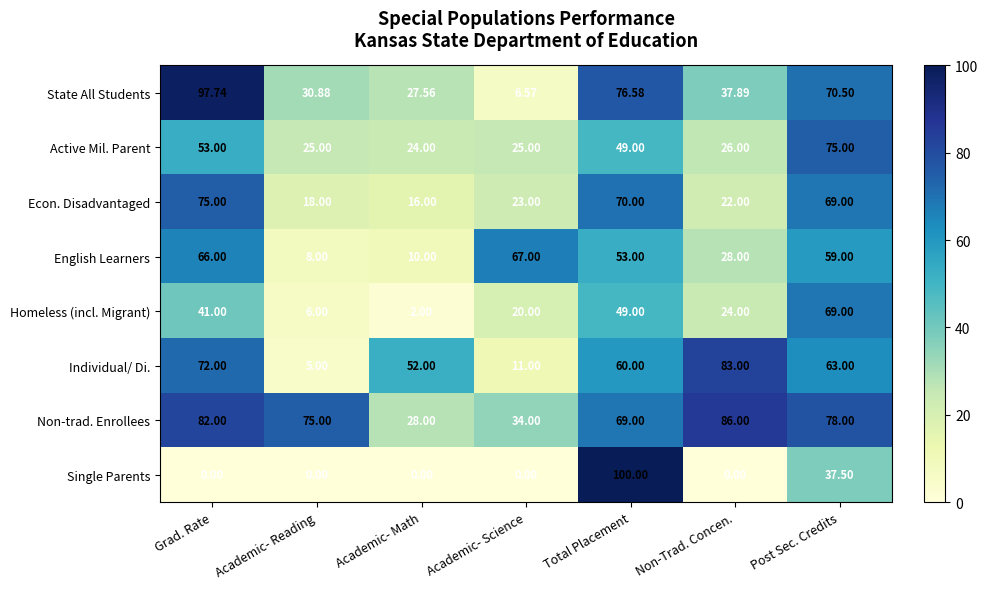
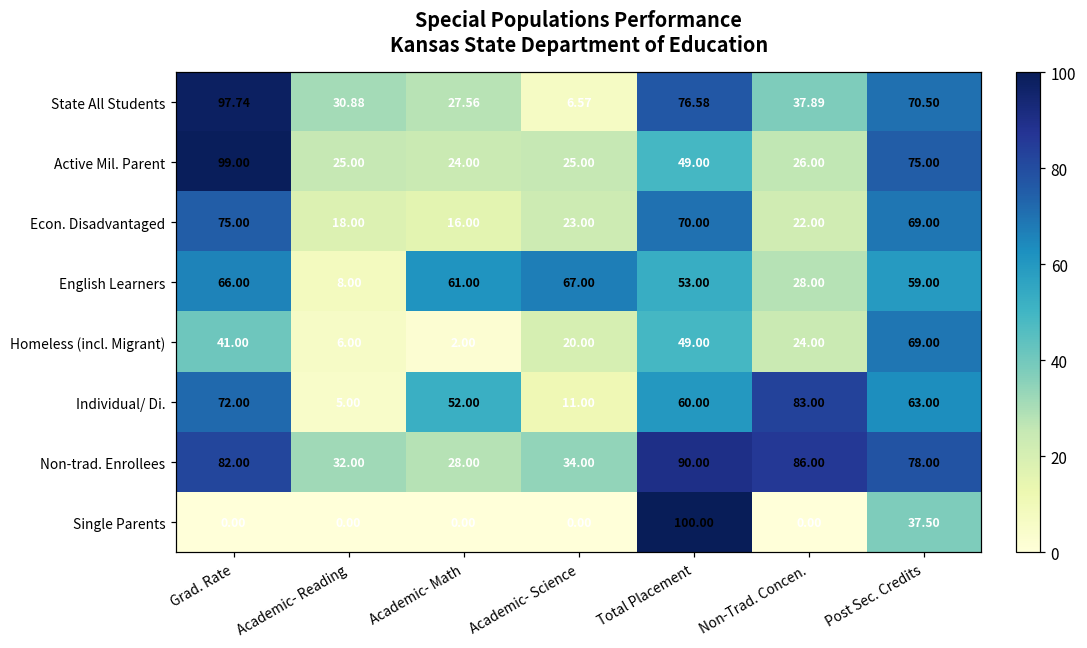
Active Mil. Parent, Grad. Rate: 53.00 -> 99.00
English Learners, Academic- Math: 10.00 -> 61.00
Non-trad. Enrollees, Academic- Reading: 75.00 -> 32.00
Non-trad. Enrollees, Total Placement: 69.00 -> 90.00
